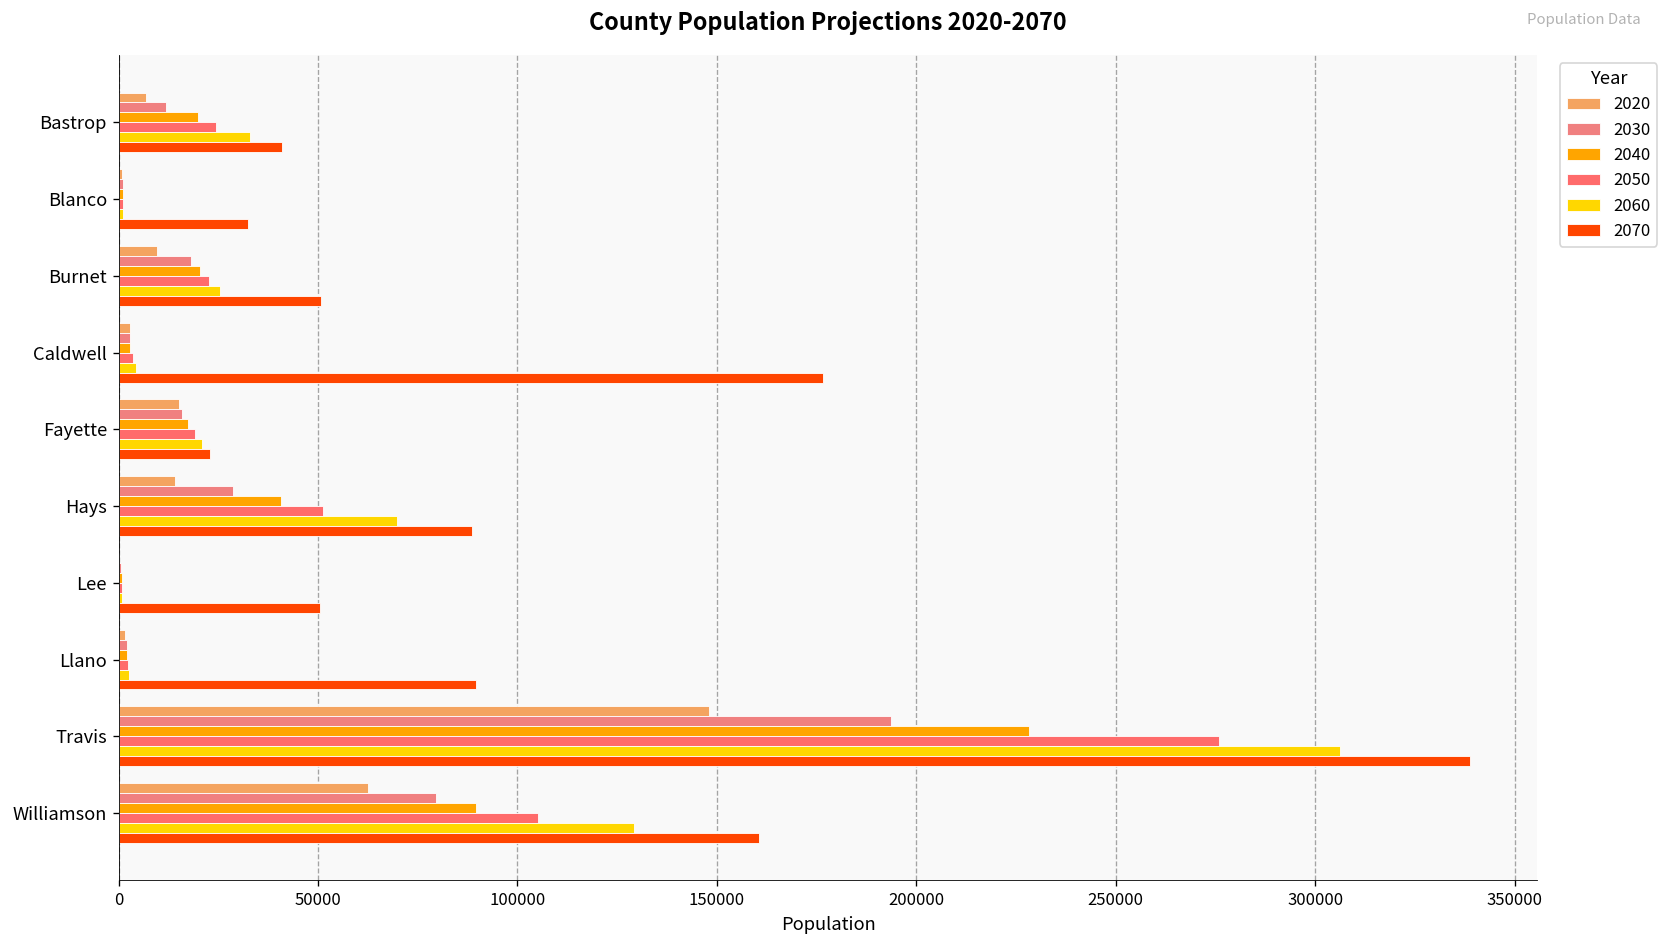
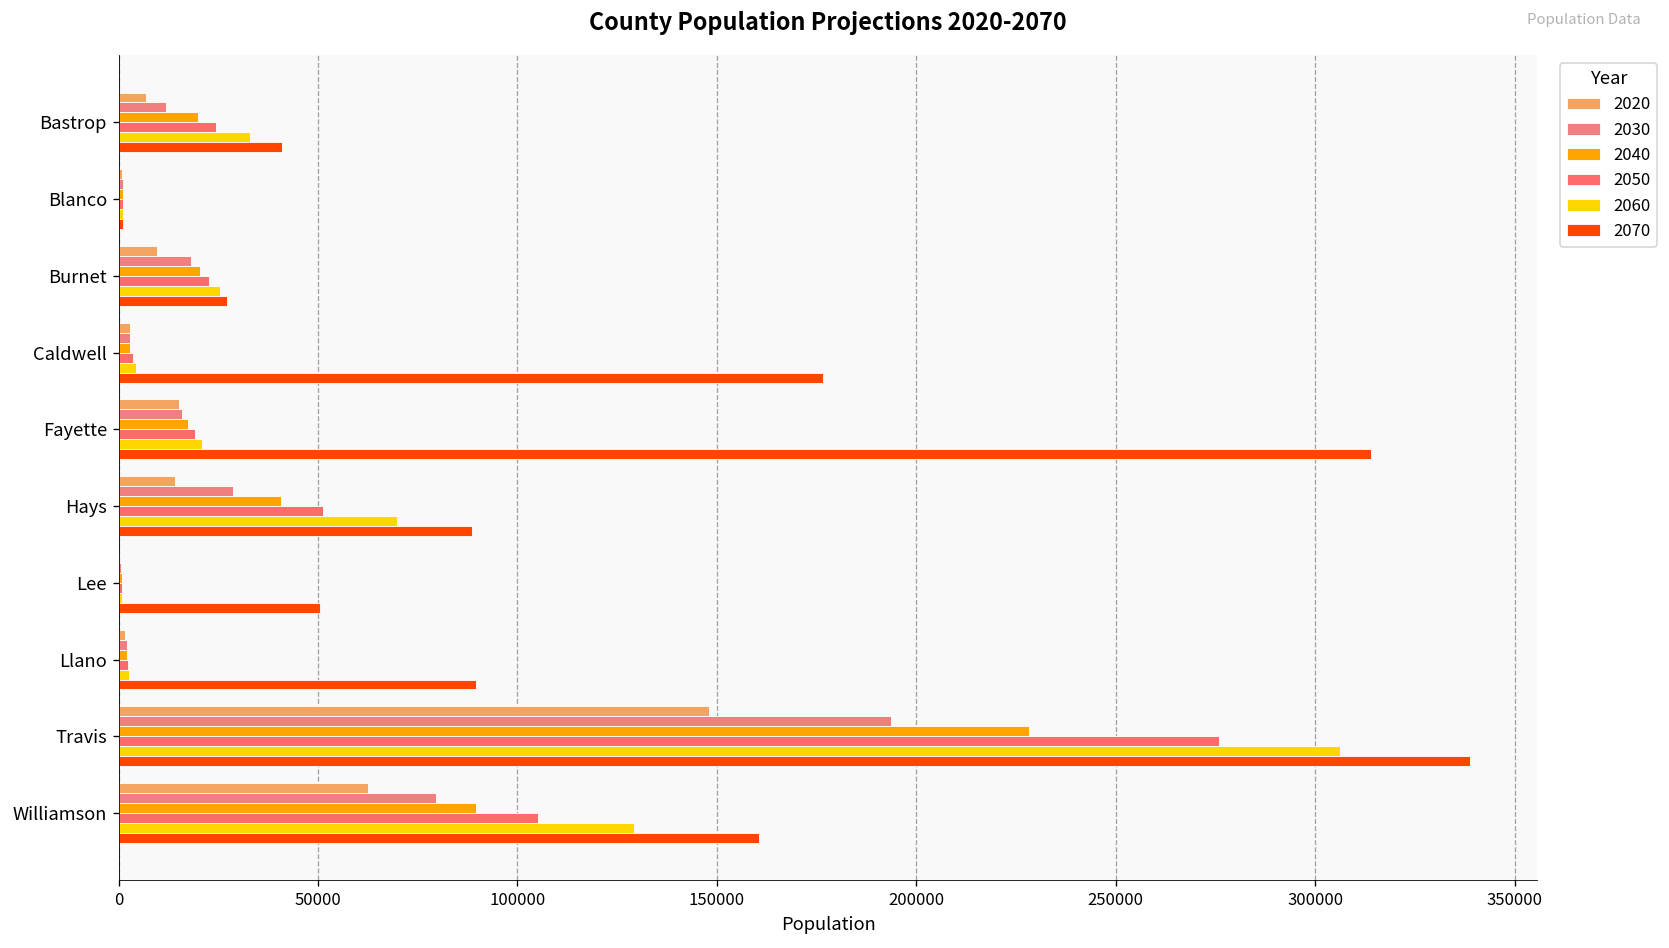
2070, Blanco: 32000 -> 1000
2070, Burnet: 51000 -> 27000
2070, Fayette: 23000 -> 314000
